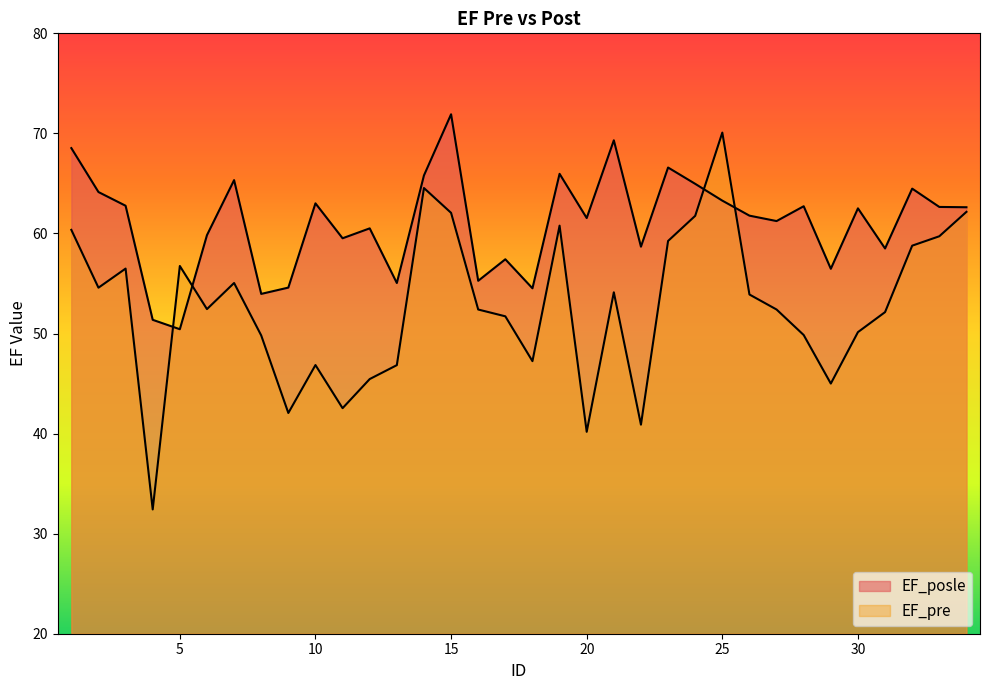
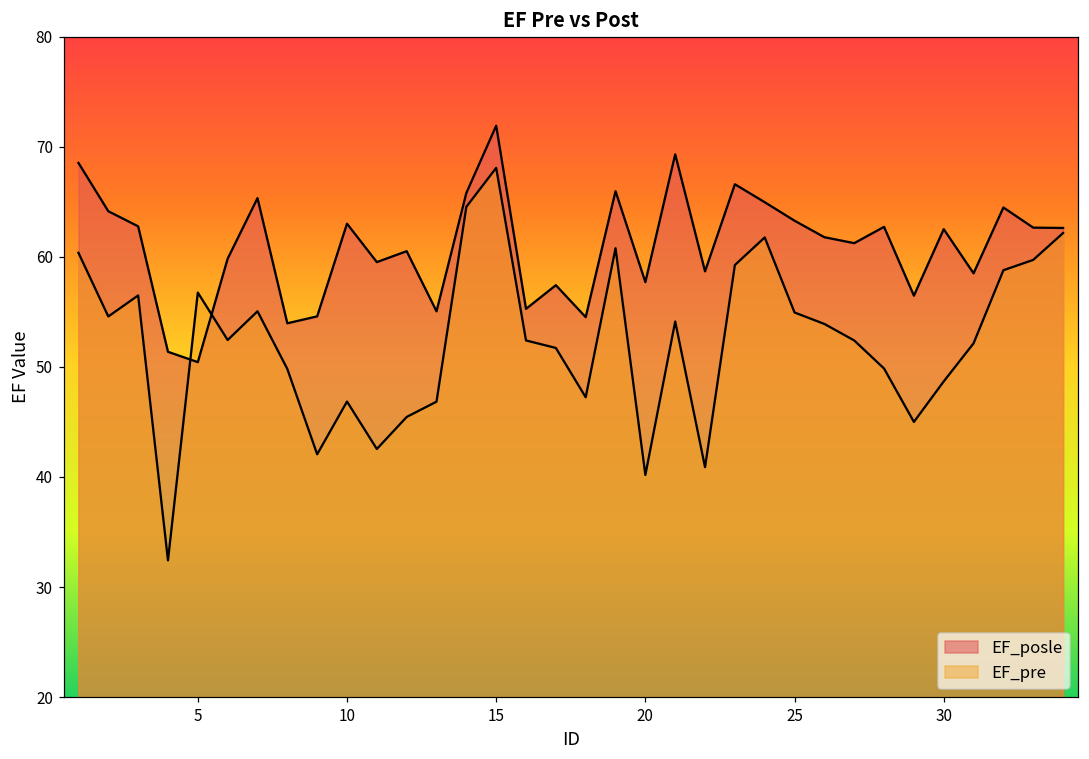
EF_pre, 15: 62.1 -> 68.1
EF_posle, 20: 61.5 -> 57.7
EF_pre, 25: 70.1 -> 54.9
EF_pre, 30: 50.1 -> 48.7
